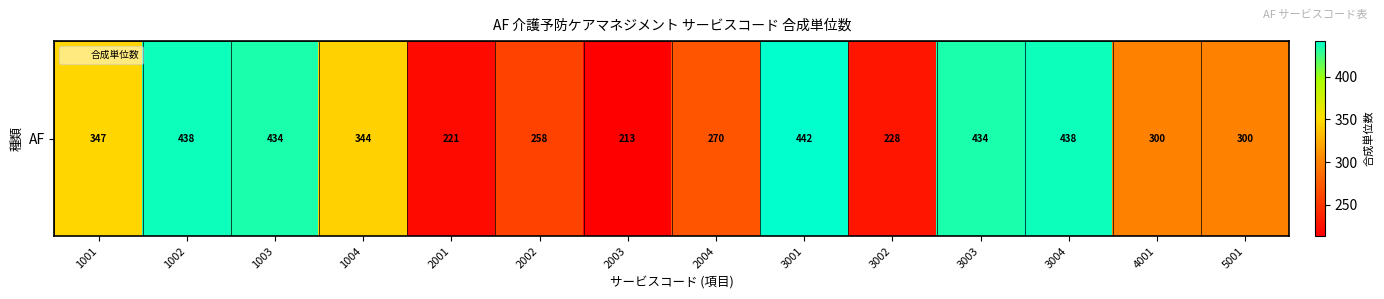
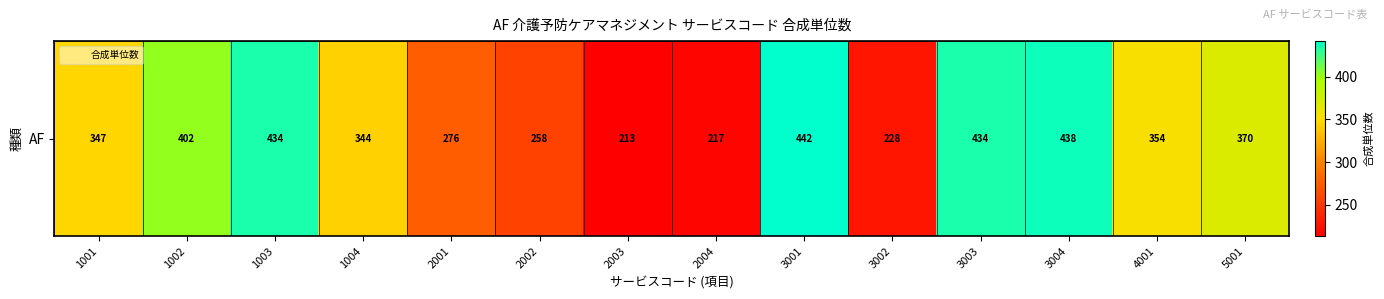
AF, 1002: 438 -> 402
AF, 2001: 221 -> 276
AF, 2004: 270 -> 217
AF, 4001: 300 -> 354
AF, 5001: 300 -> 370
